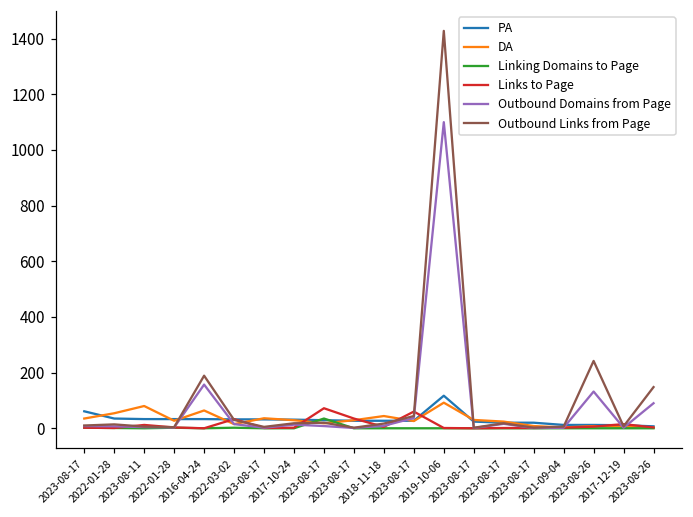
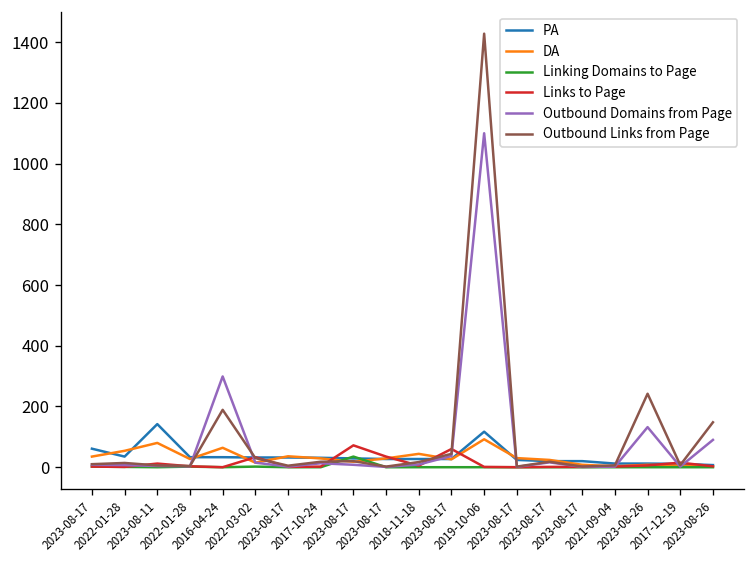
PA, 2023-08-11: 30 -> 140
Outbound Domains from Page, 2016-04-24: 160 -> 300
